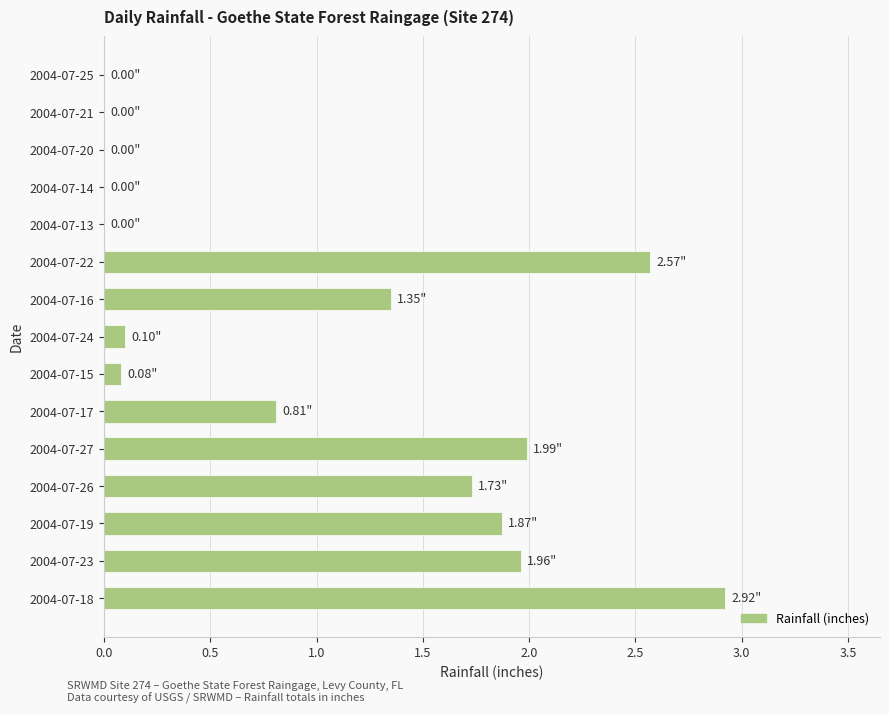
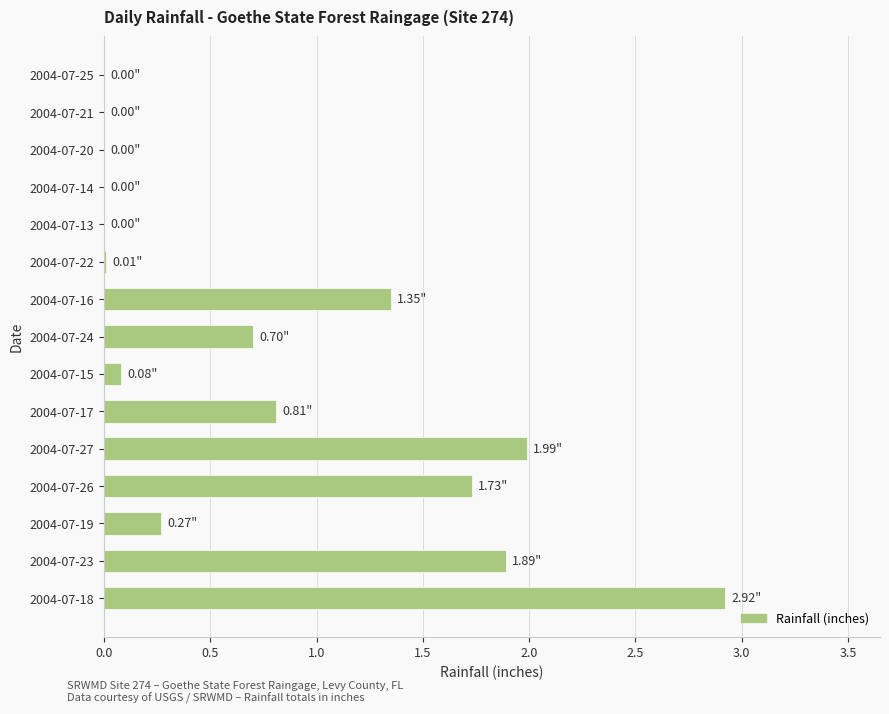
2004-07-22: 2.57" -> 0.01"
2004-07-24: 0.10" -> 0.70"
2004-07-19: 1.87" -> 0.27"
2004-07-23: 1.96" -> 1.89"
